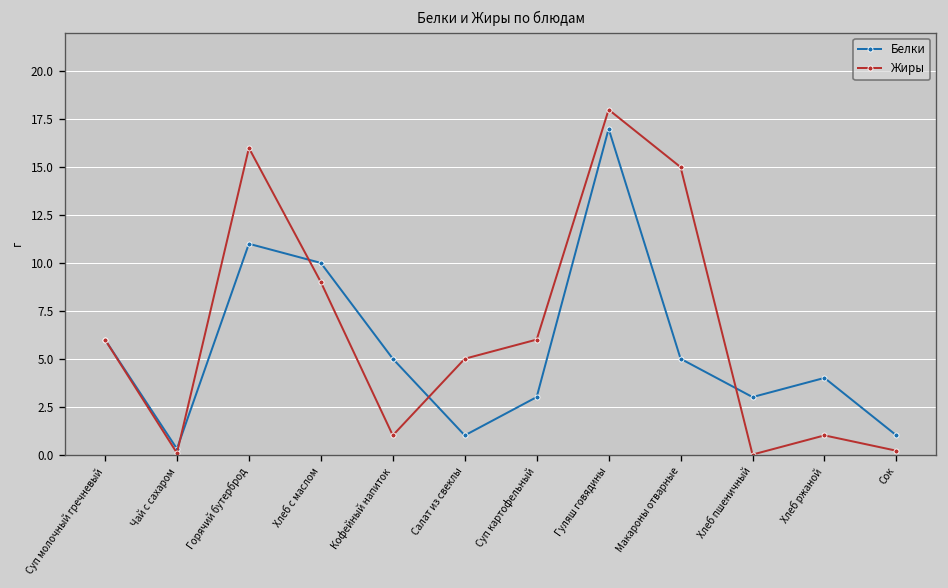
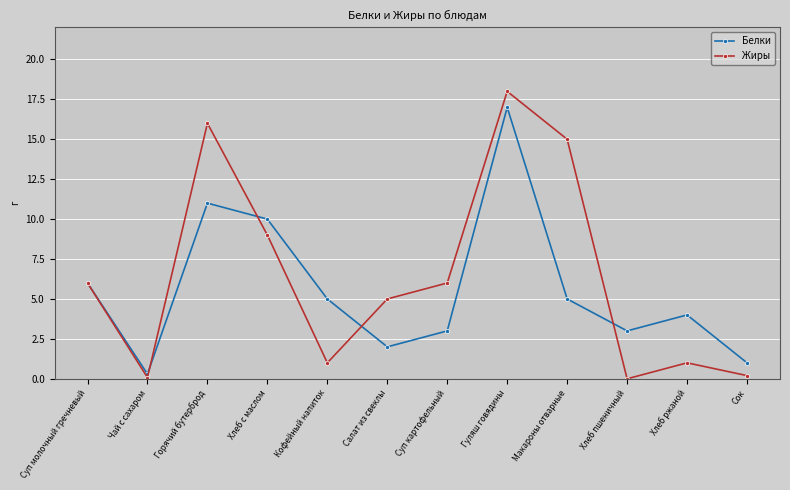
Белки, Салат из свеклы: 1 -> 2
